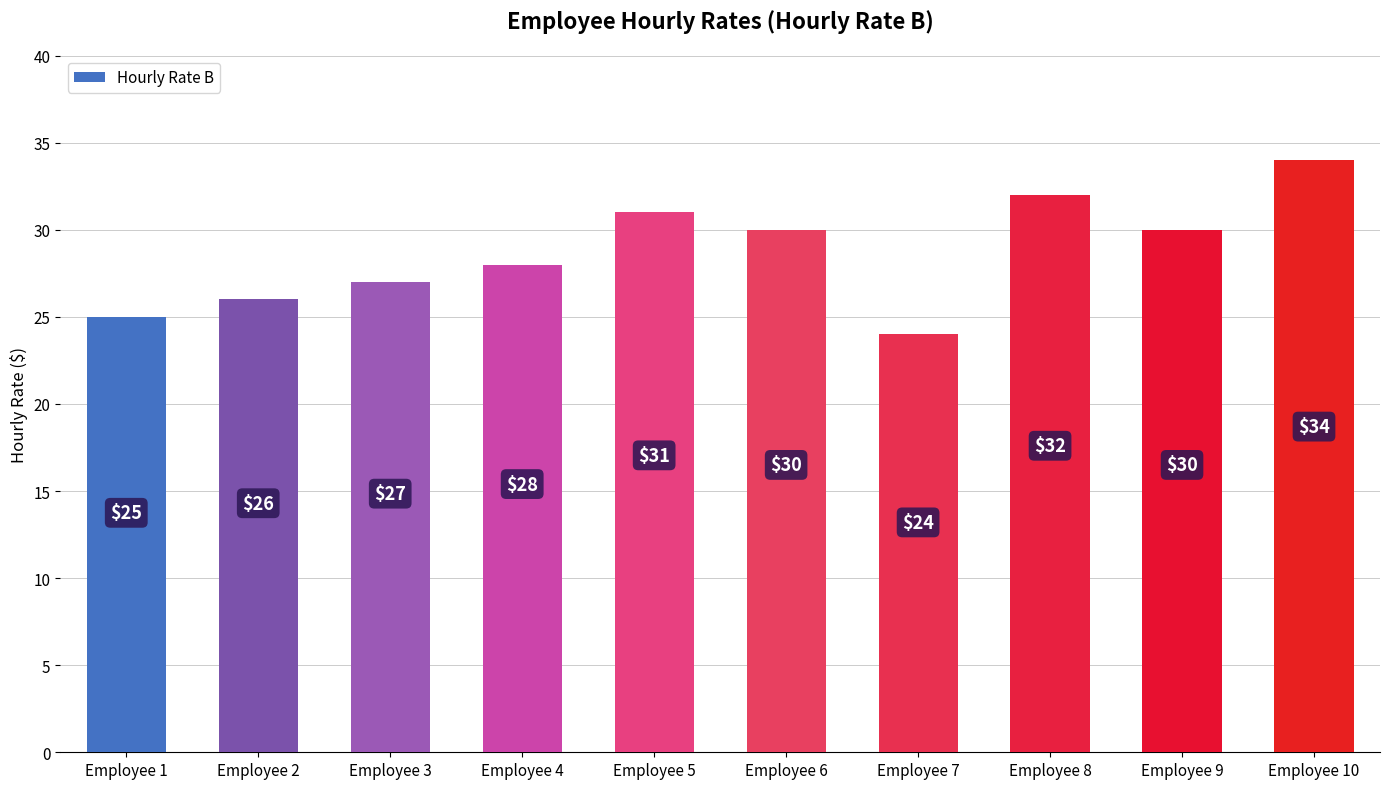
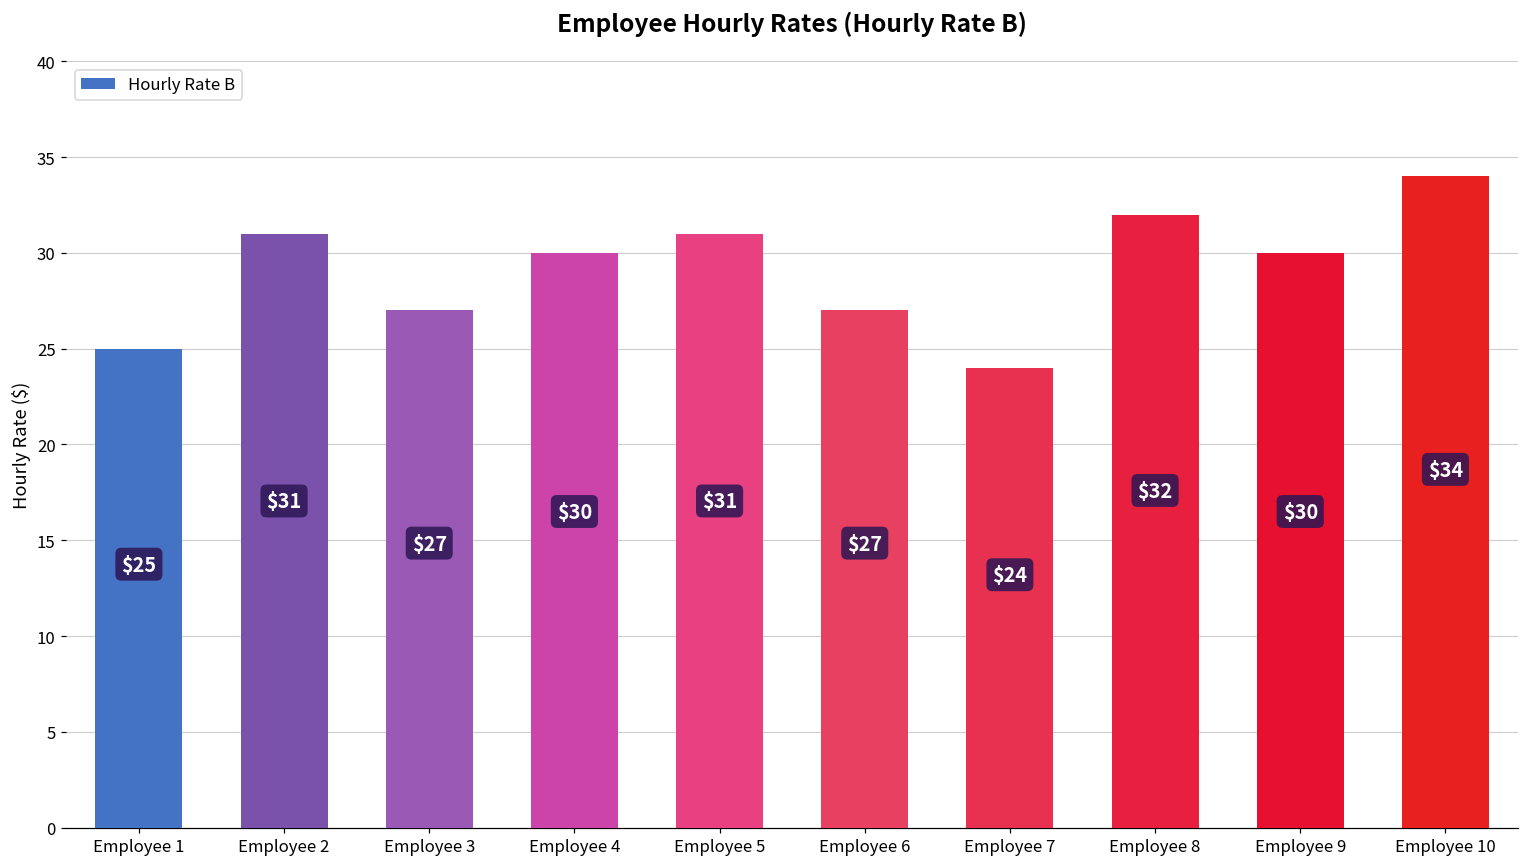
Employee 2: $26 -> $31
Employee 4: $28 -> $30
Employee 6: $30 -> $27
